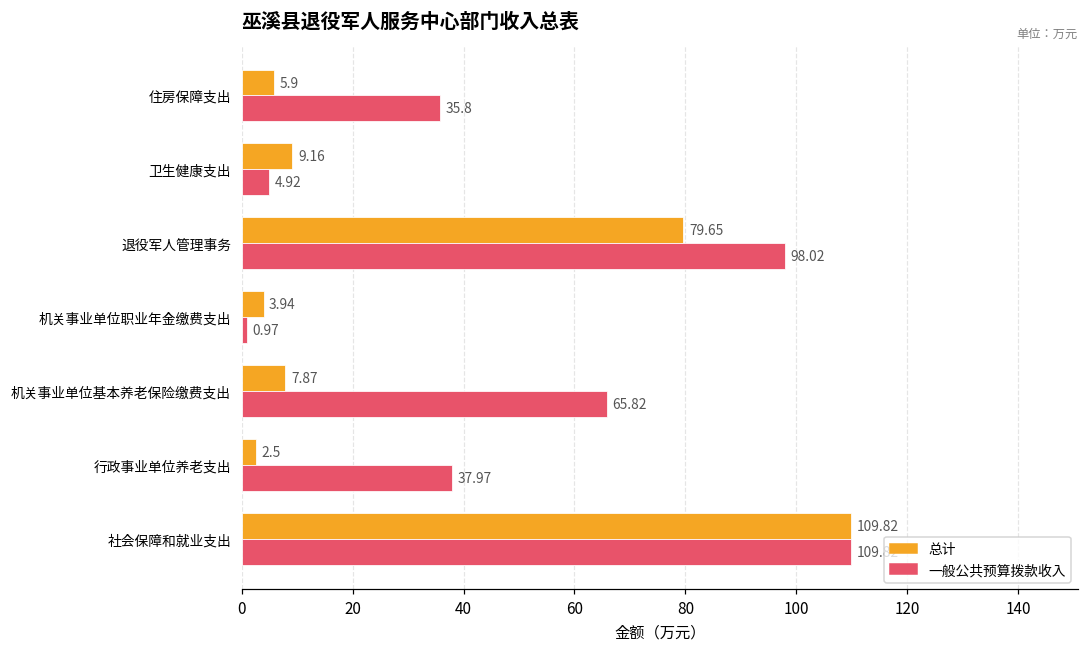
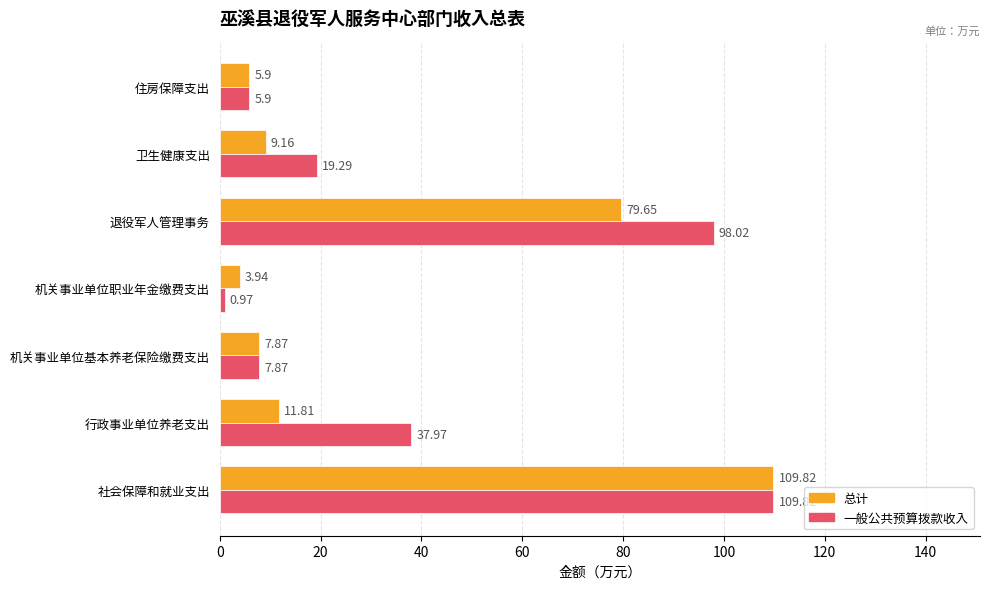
一般公共预算拨款收入, 住房保障支出: 35.8 -> 5.9
一般公共预算拨款收入, 卫生健康支出: 4.92 -> 19.29
一般公共预算拨款收入, 机关事业单位基本养老保险缴费支出: 65.82 -> 7.87
总计, 行政事业单位养老支出: 2.5 -> 11.81
